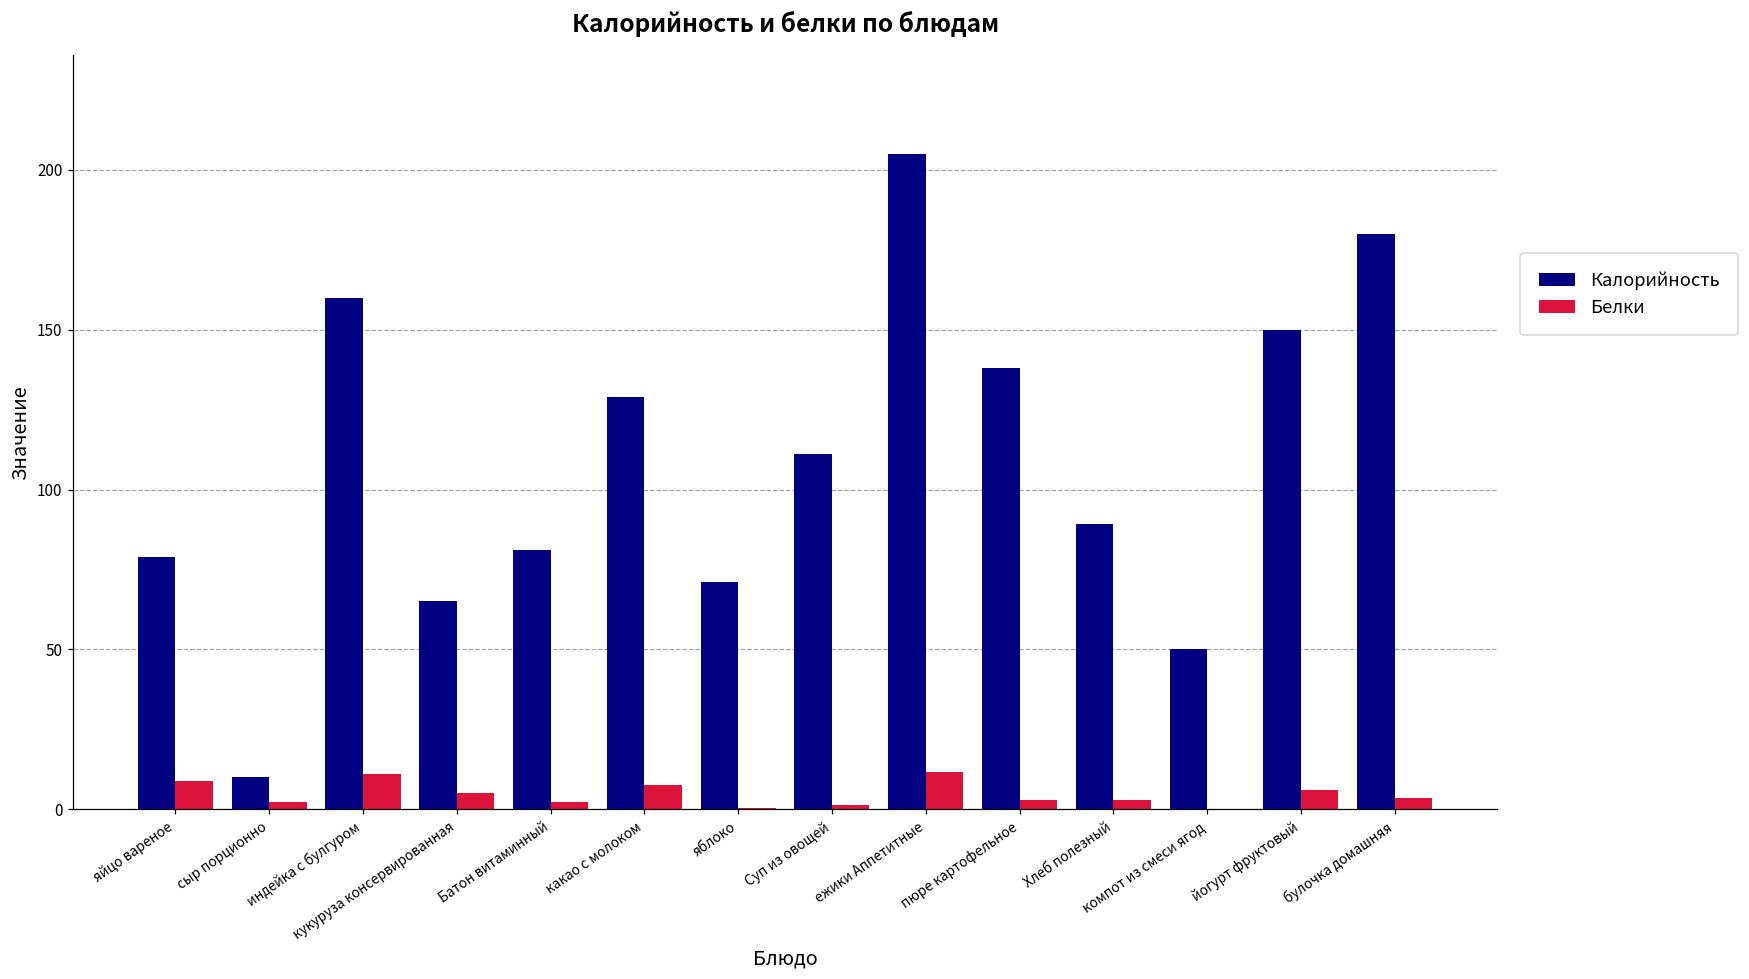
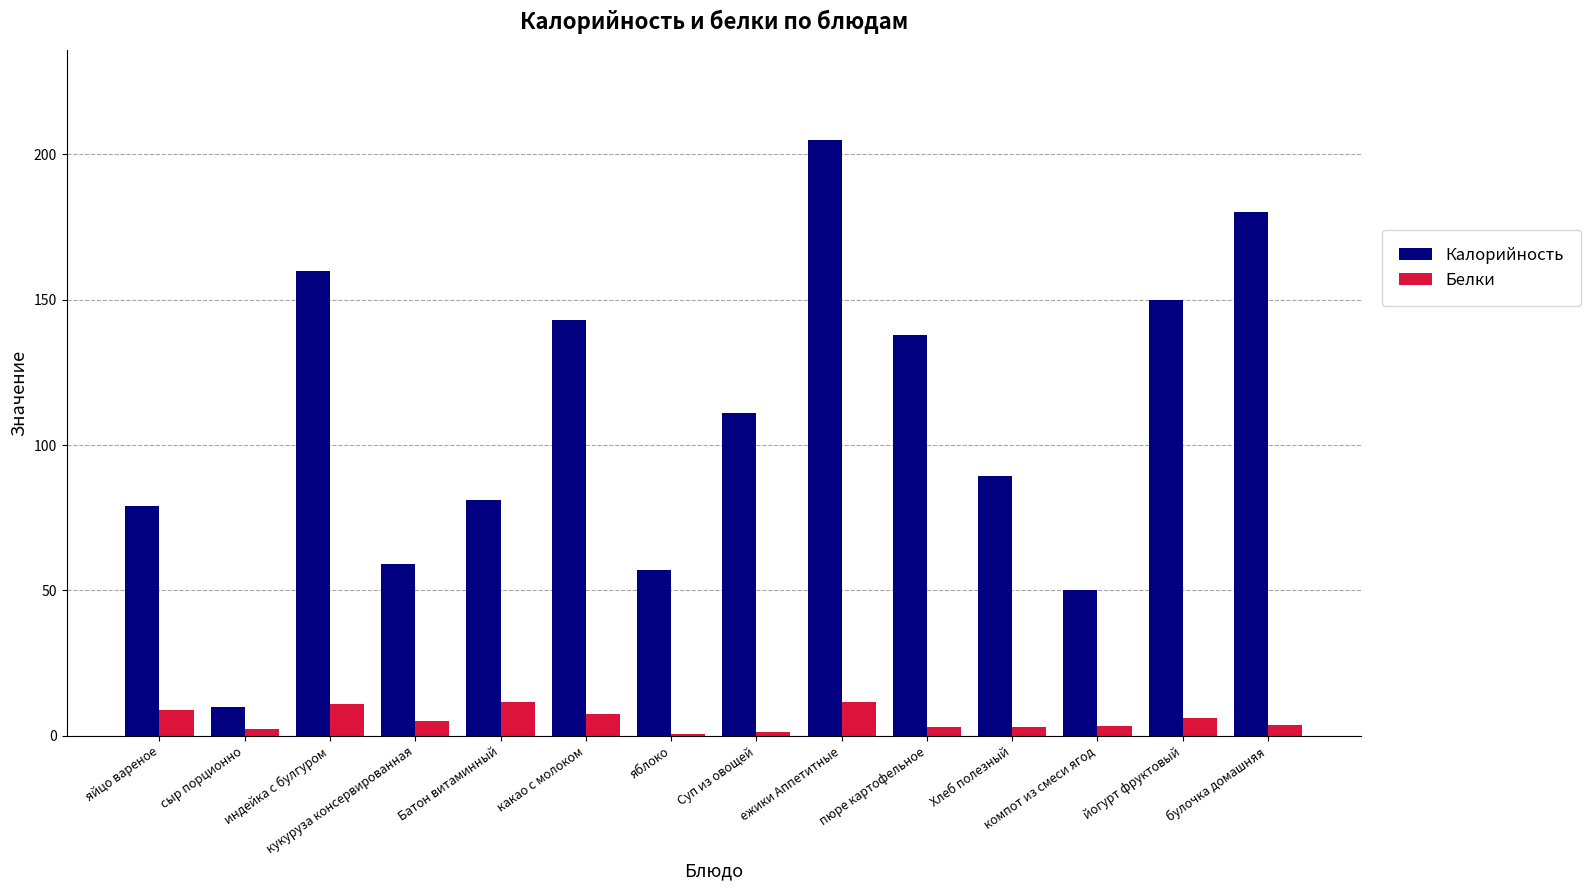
Калорийность, кукуруза консервированная: 65 -> 59
Белки, Батон витаминный: 2 -> 12
Калорийность, какао с молоком: 129 -> 143
Калорийность, яблоко: 71 -> 57
Белки, компот из смеси ягод: 0 -> 4
